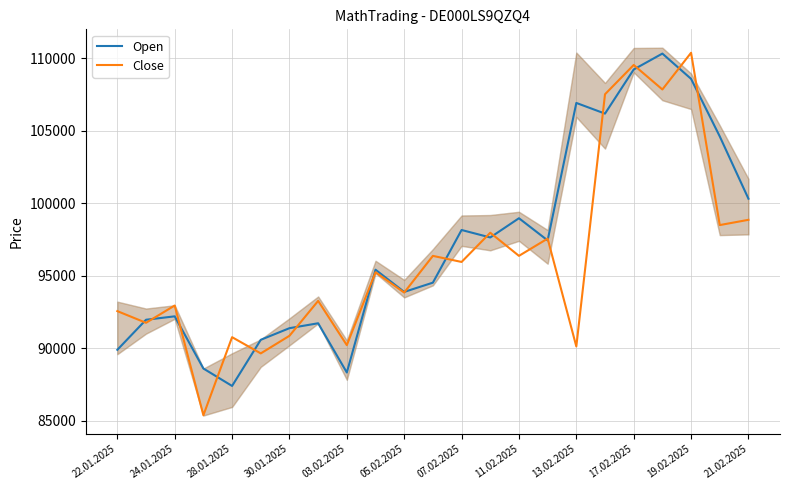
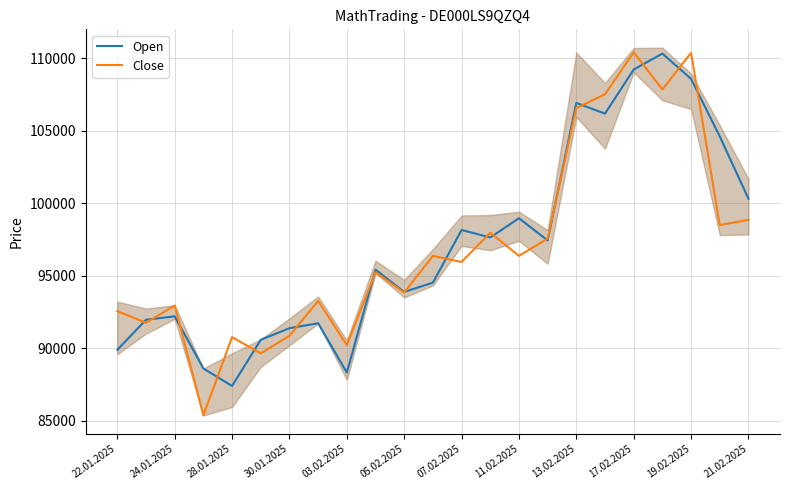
Close, 13.02.2025: 90100 -> 106600
Close, 17.02.2025: 109500 -> 110400
